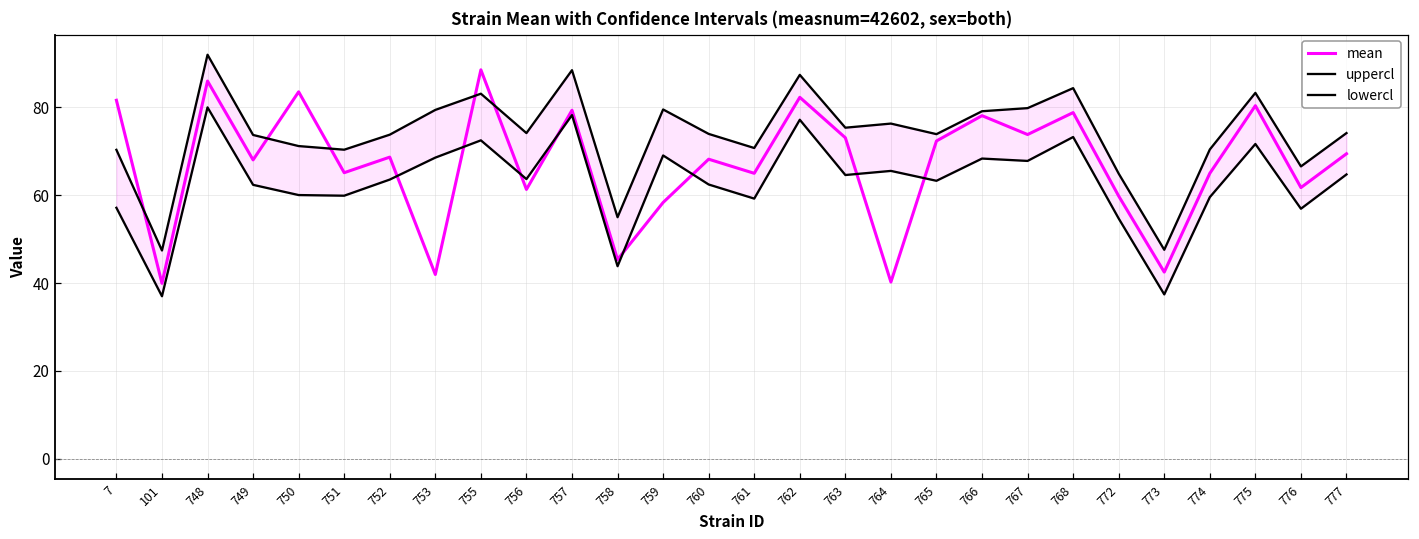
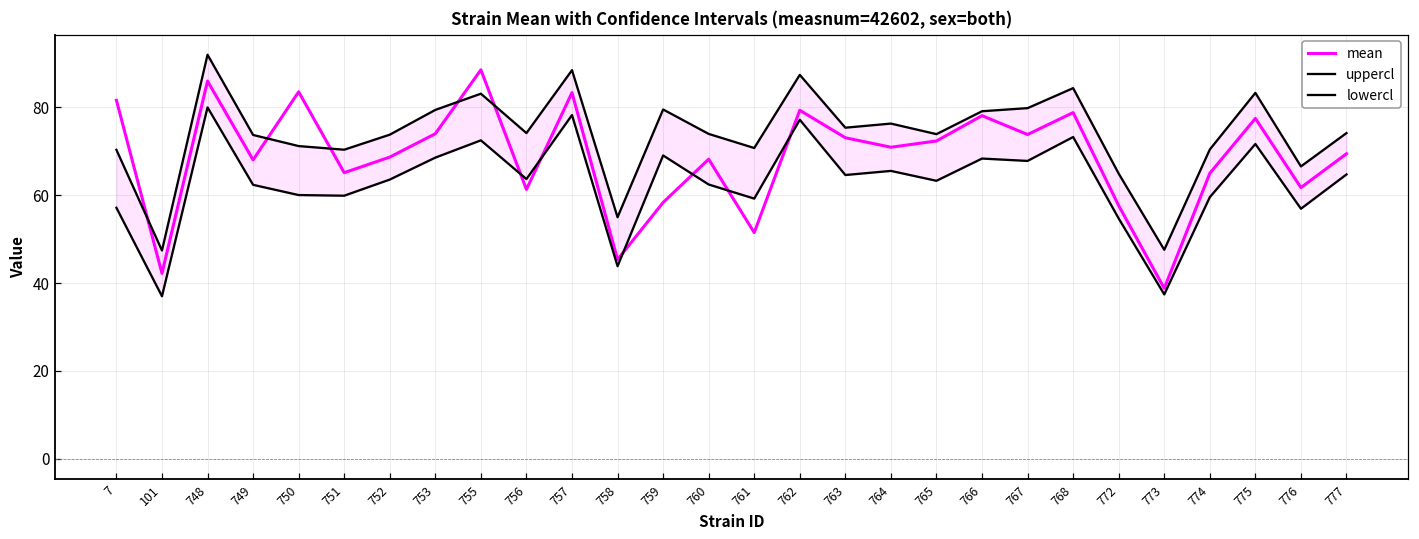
mean, 101: 40 -> 42
mean, 753: 42 -> 74
mean, 757: 79 -> 83
mean, 761: 65 -> 52
mean, 762: 82 -> 79
mean, 764: 40 -> 71
mean, 772: 60 -> 58
mean, 773: 43 -> 39
mean, 775: 80 -> 78
